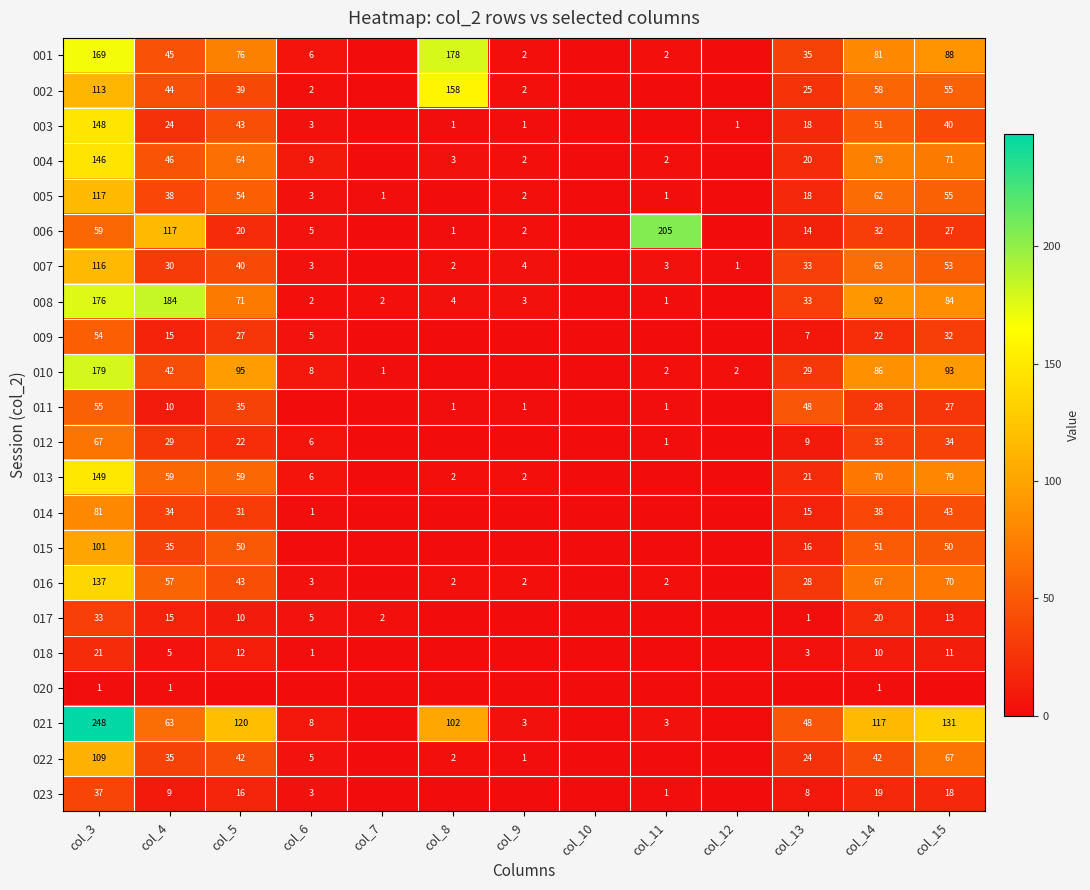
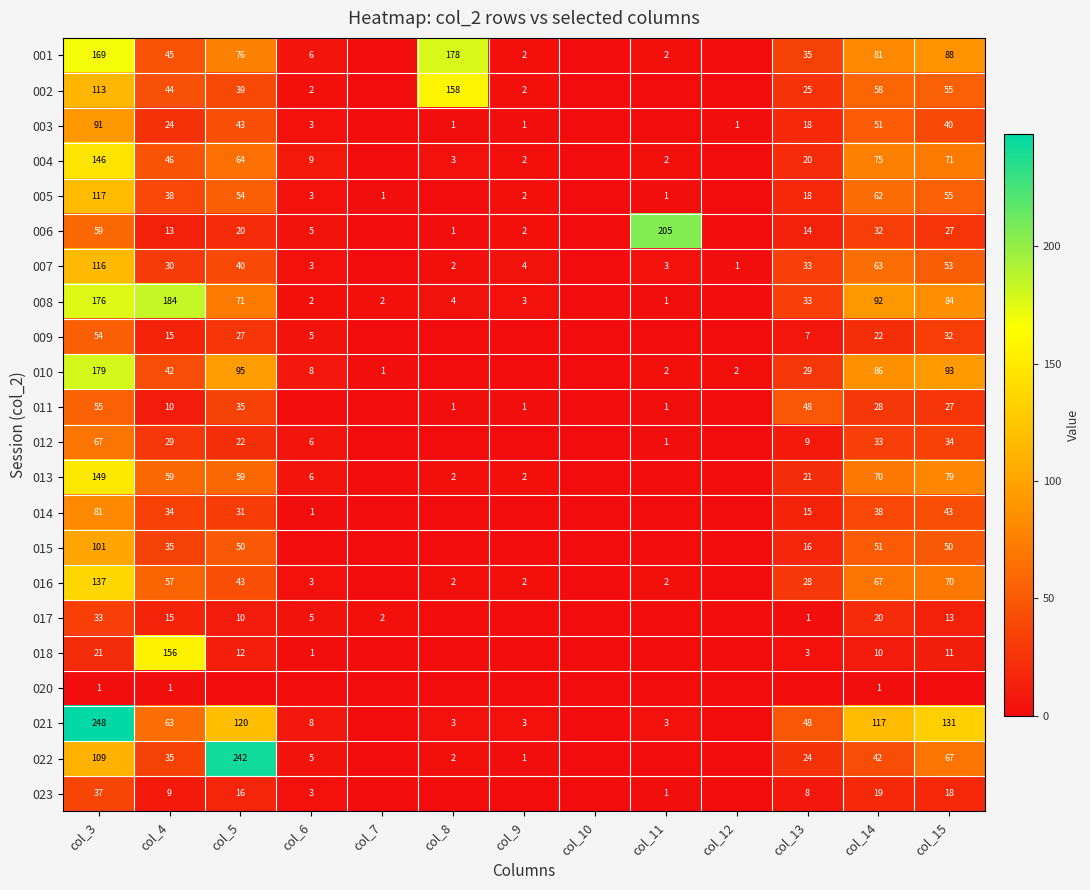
003, col_3: 148 -> 91
006, col_4: 117 -> 13
018, col_4: 5 -> 156
021, col_8: 102 -> 3
022, col_5: 42 -> 242
